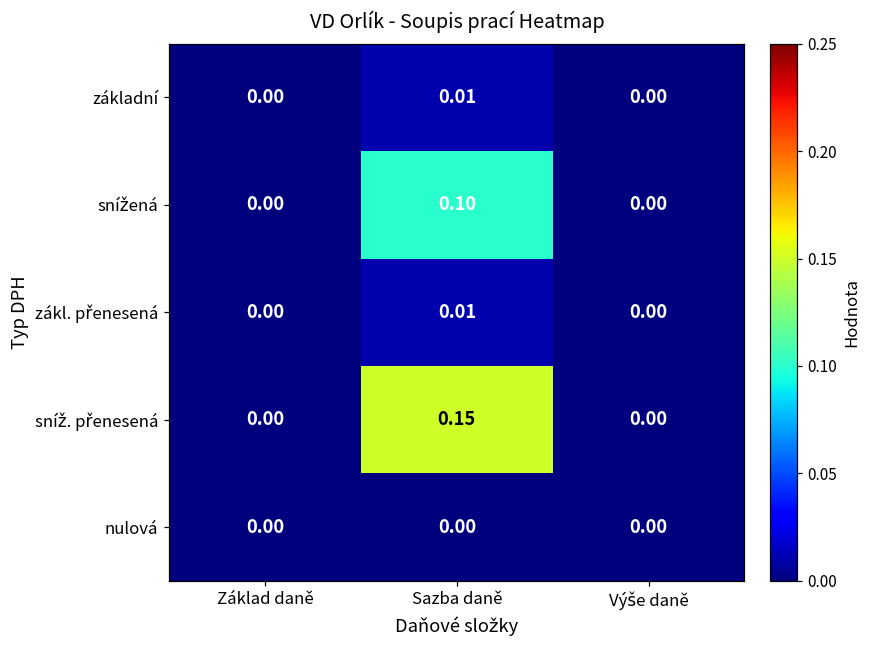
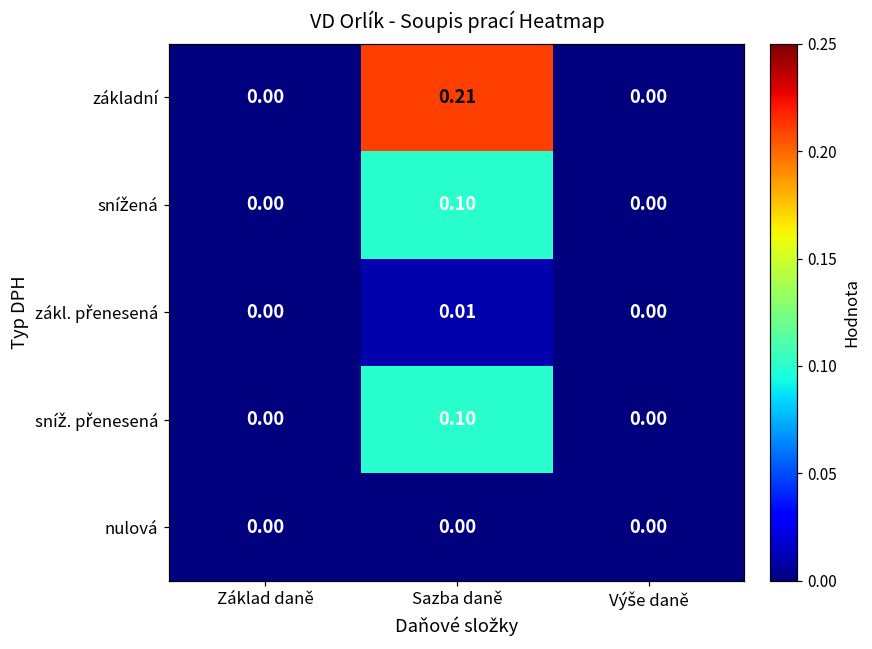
základní, Sazba daně: 0.01 -> 0.21
sníž. přenesená, Sazba daně: 0.15 -> 0.10
